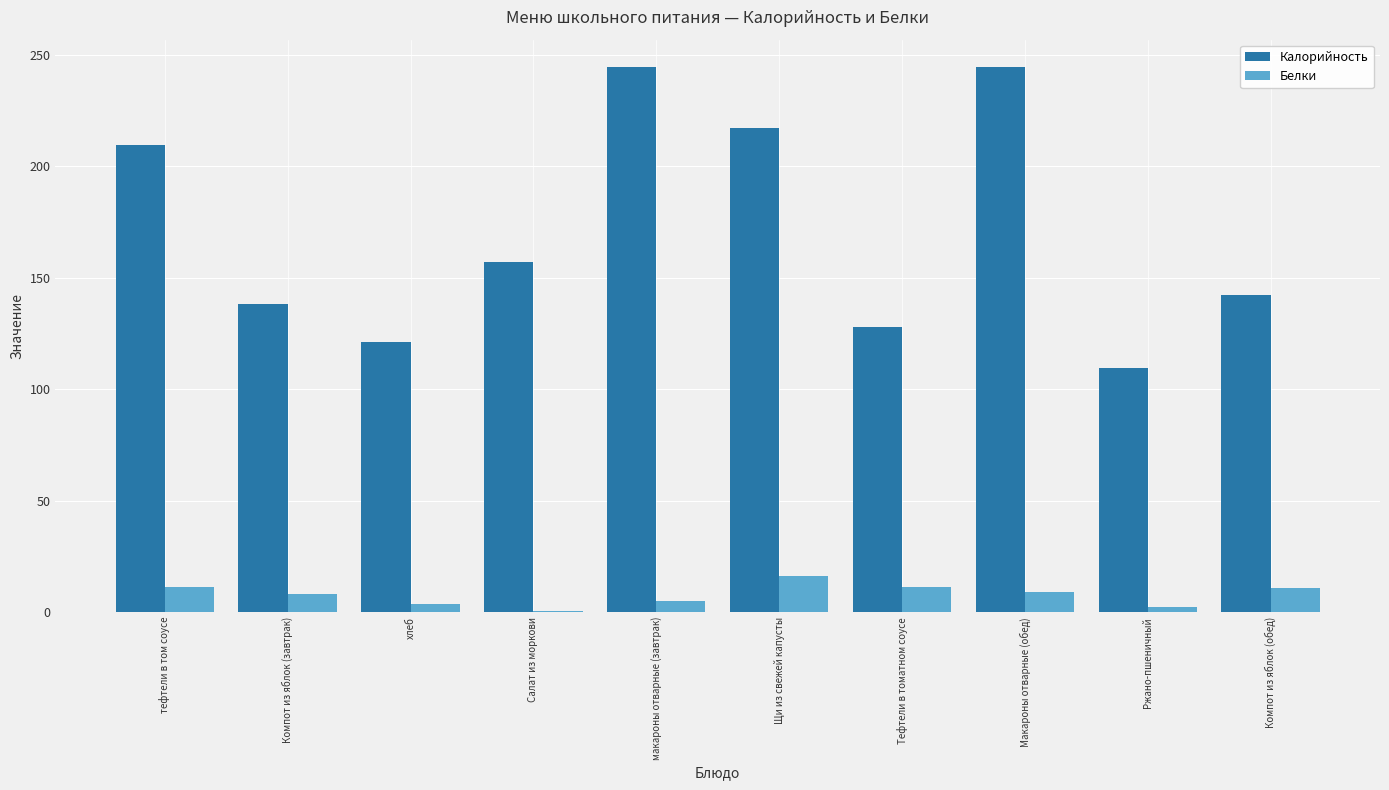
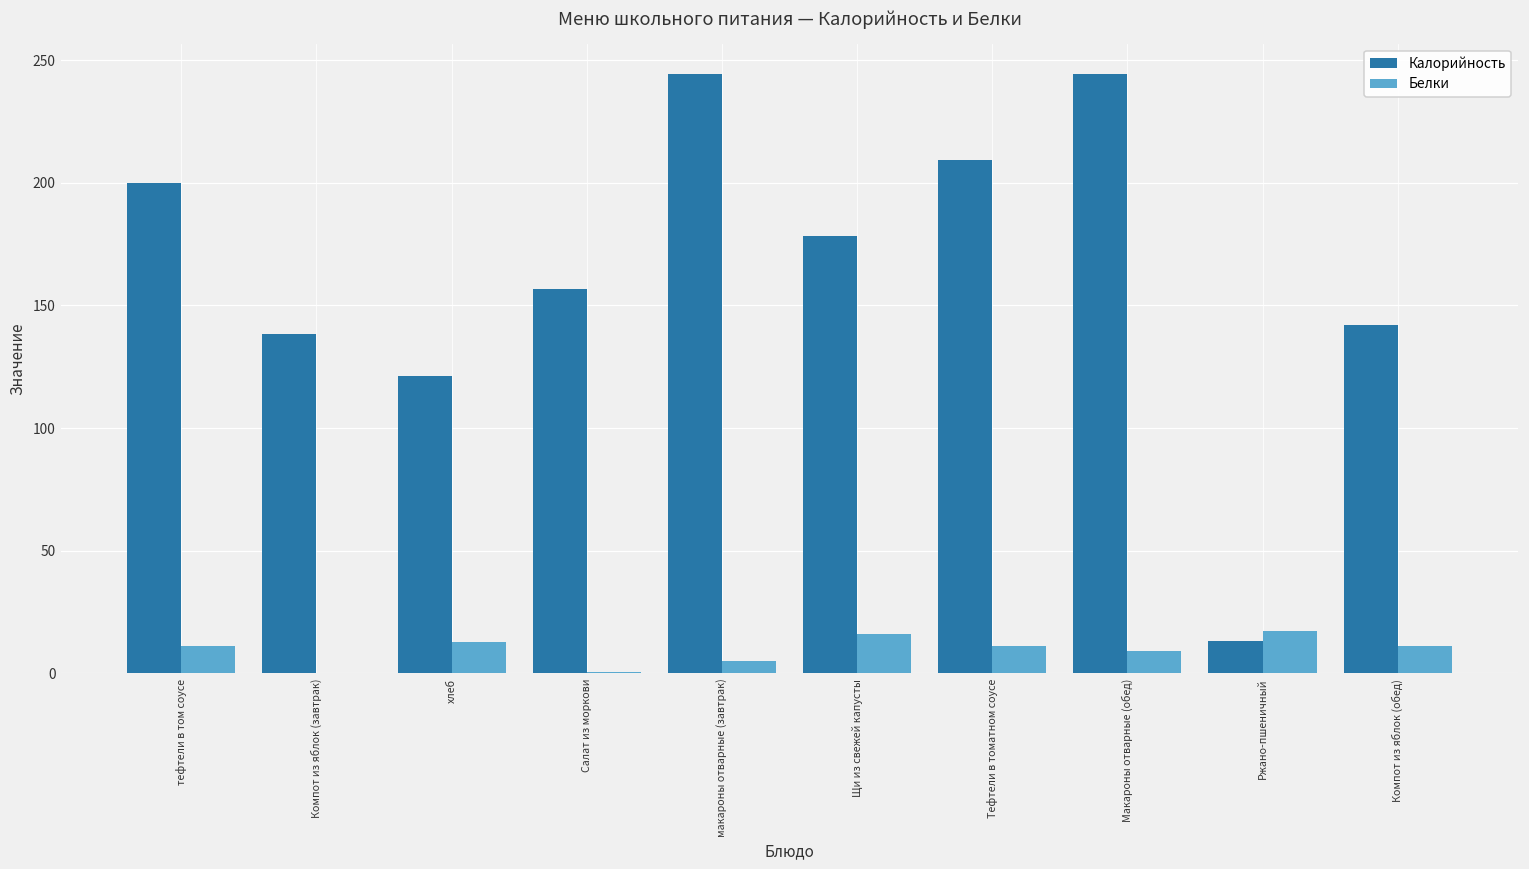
Калорийность, тефтели в том соусе: 209 -> 200
Белки, Компот из яблок (завтрак): 8 -> 0
Белки, хлеб: 4 -> 13
Калорийность, Щи из свежей капусты: 217 -> 178
Калорийность, Тефтели в томатном соусе: 128 -> 209
Калорийность, Ржано-пшеничный: 109 -> 13
Белки, Ржано-пшеничный: 3 -> 17
